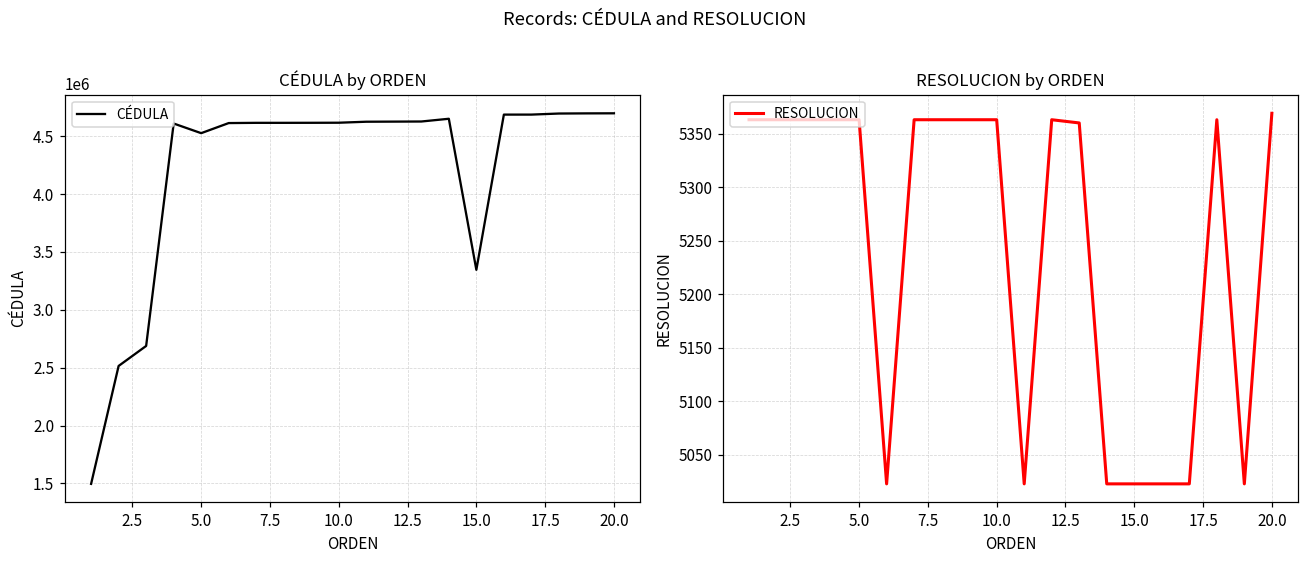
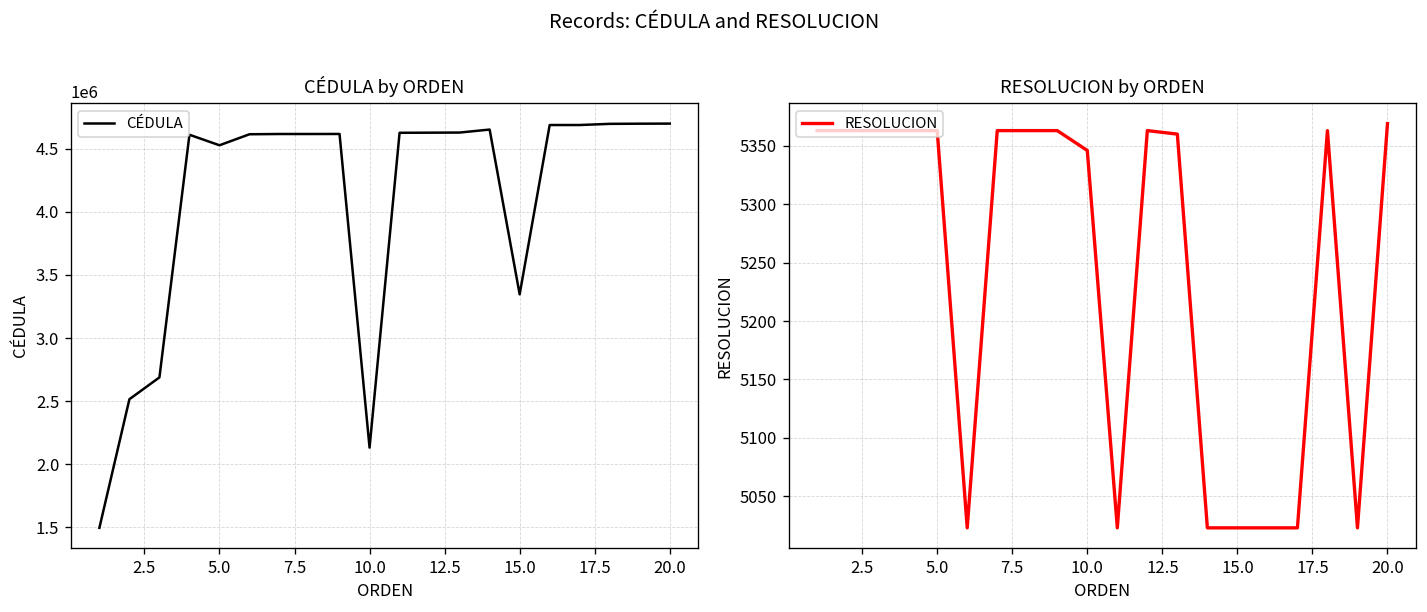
CÉDULA by ORDEN, 10.0: 4620000 -> 2130000
RESOLUCION by ORDEN, 10.0: 5360 -> 5350
